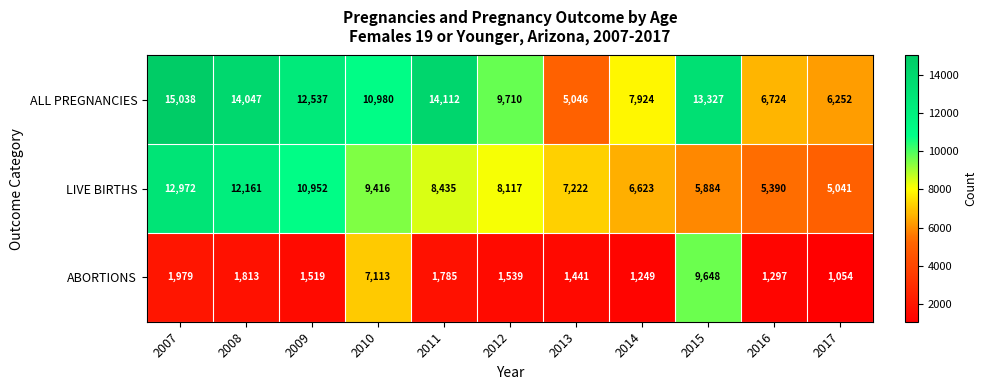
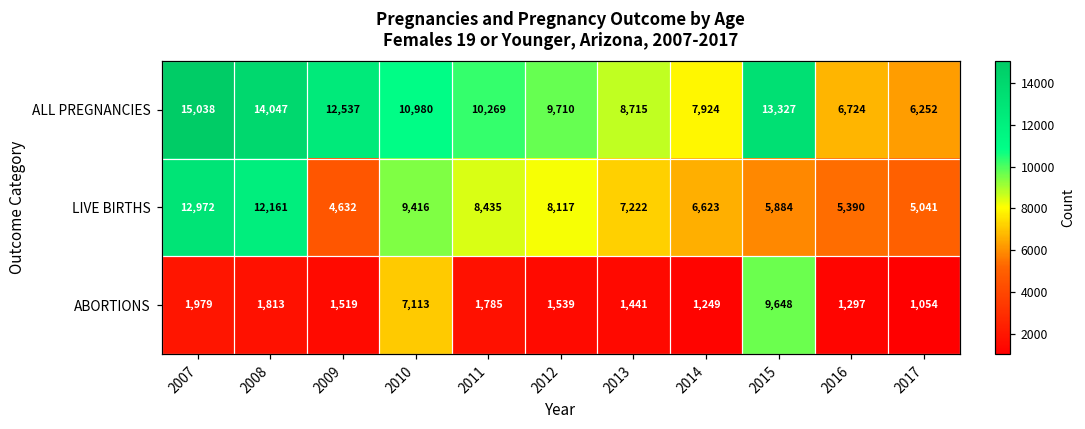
ALL PREGNANCIES, 2011: 14,112 -> 10,269
ALL PREGNANCIES, 2013: 5,046 -> 8,715
LIVE BIRTHS, 2009: 10,952 -> 4,632
